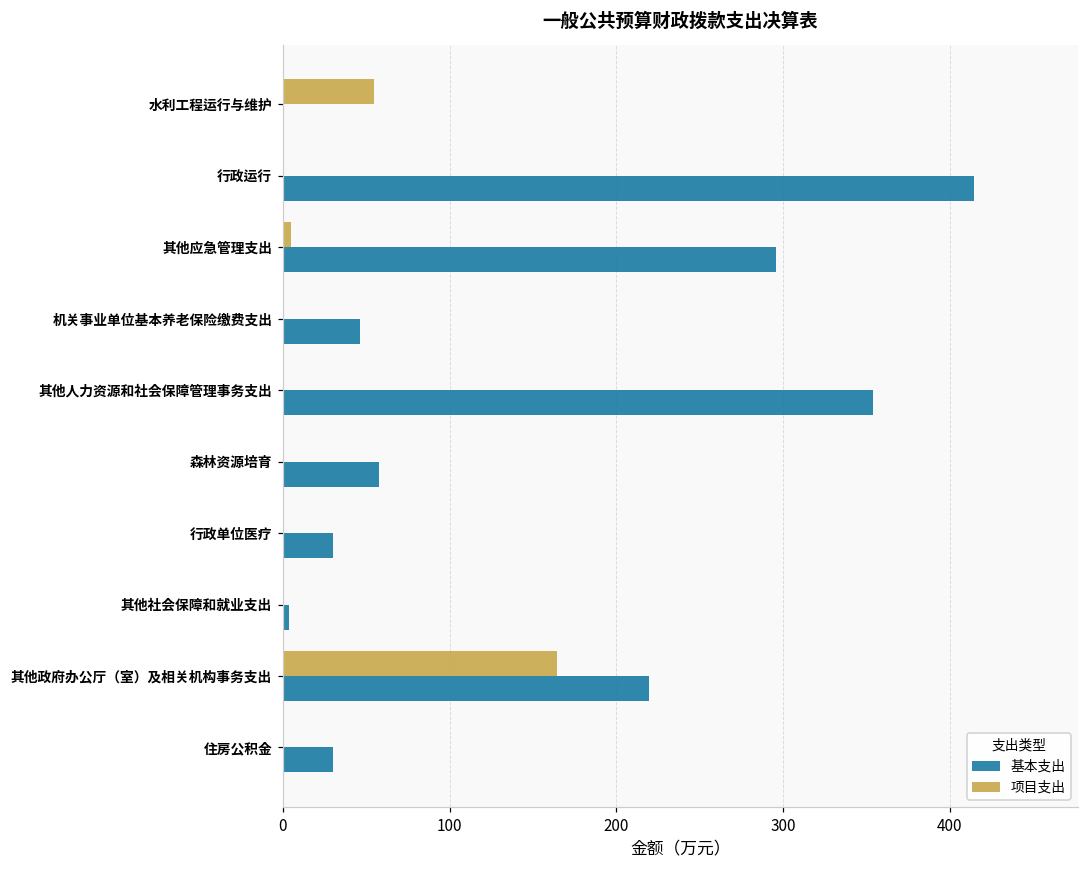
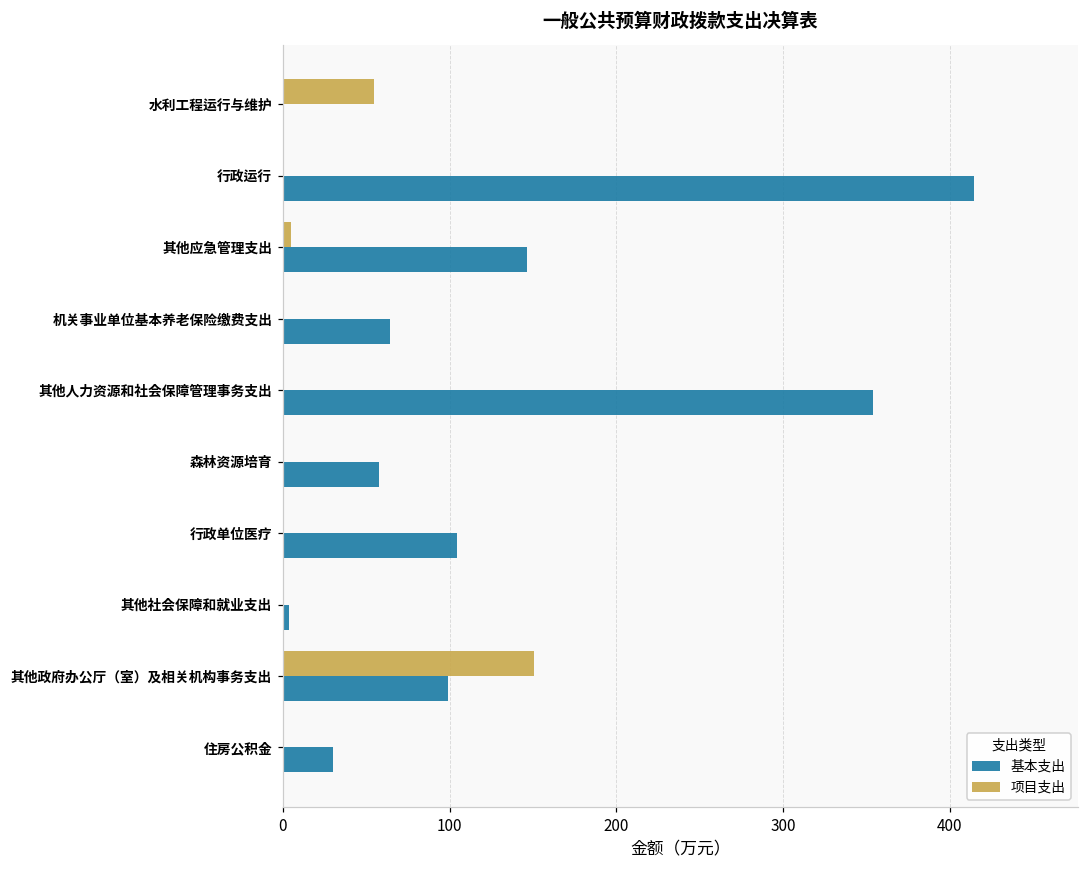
基本支出, 其他应急管理支出: 296 -> 146
基本支出, 机关事业单位基本养老保险缴费支出: 46 -> 64
基本支出, 行政单位医疗: 30 -> 105
项目支出, 其他政府办公厅（室）及相关机构事务支出: 164 -> 151
基本支出, 其他政府办公厅（室）及相关机构事务支出: 219 -> 99
